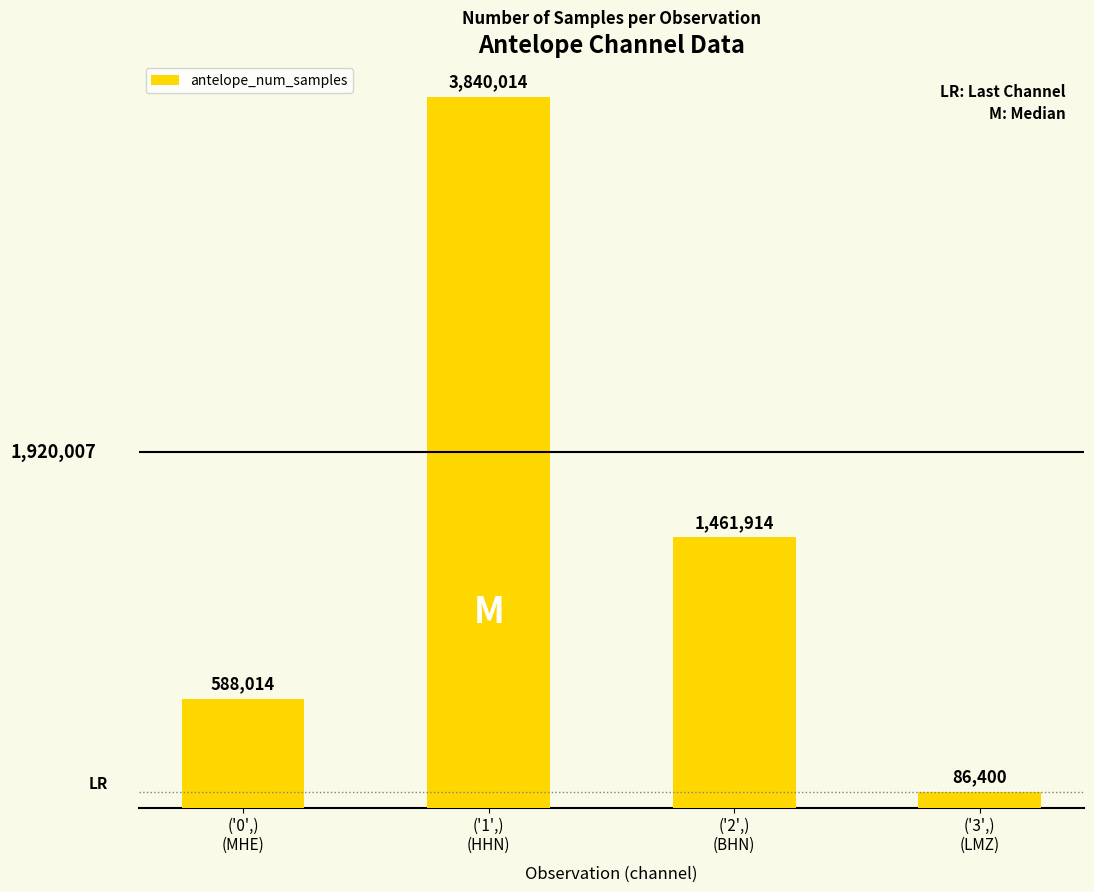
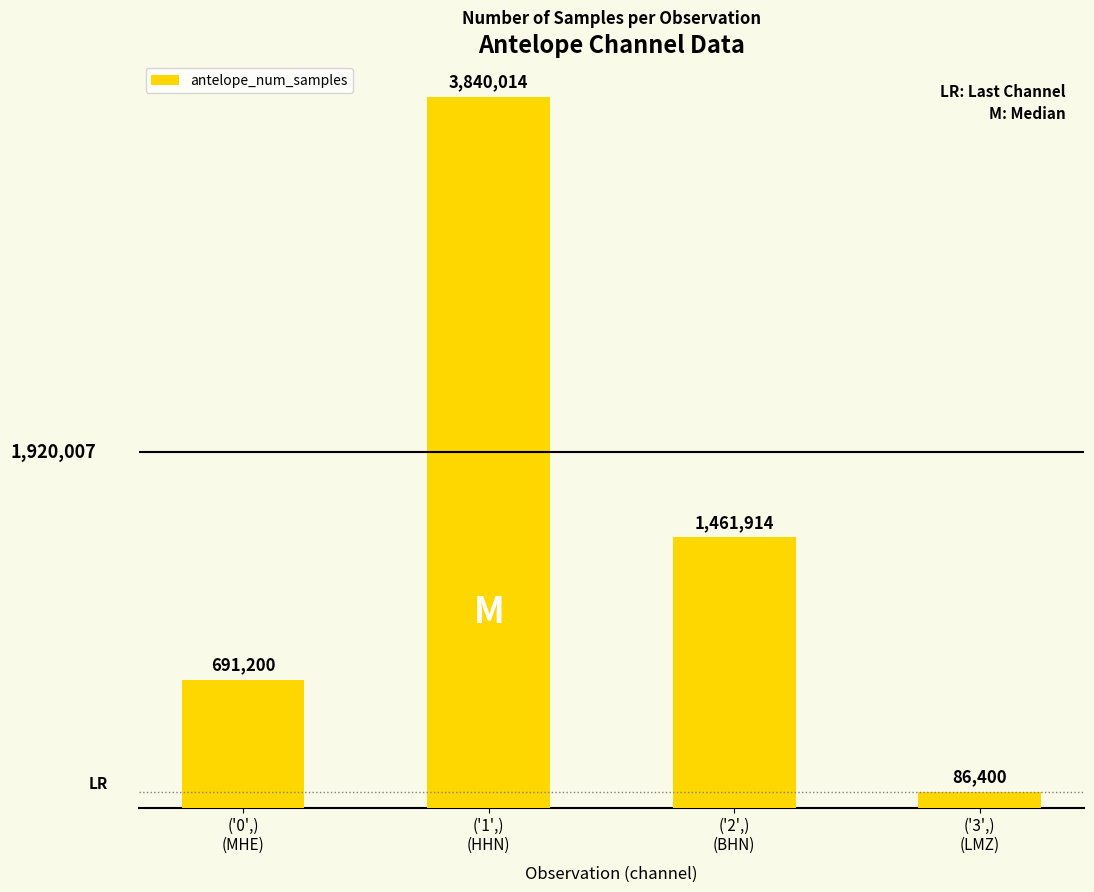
('0',) (MHE): 588,014 -> 691,200
